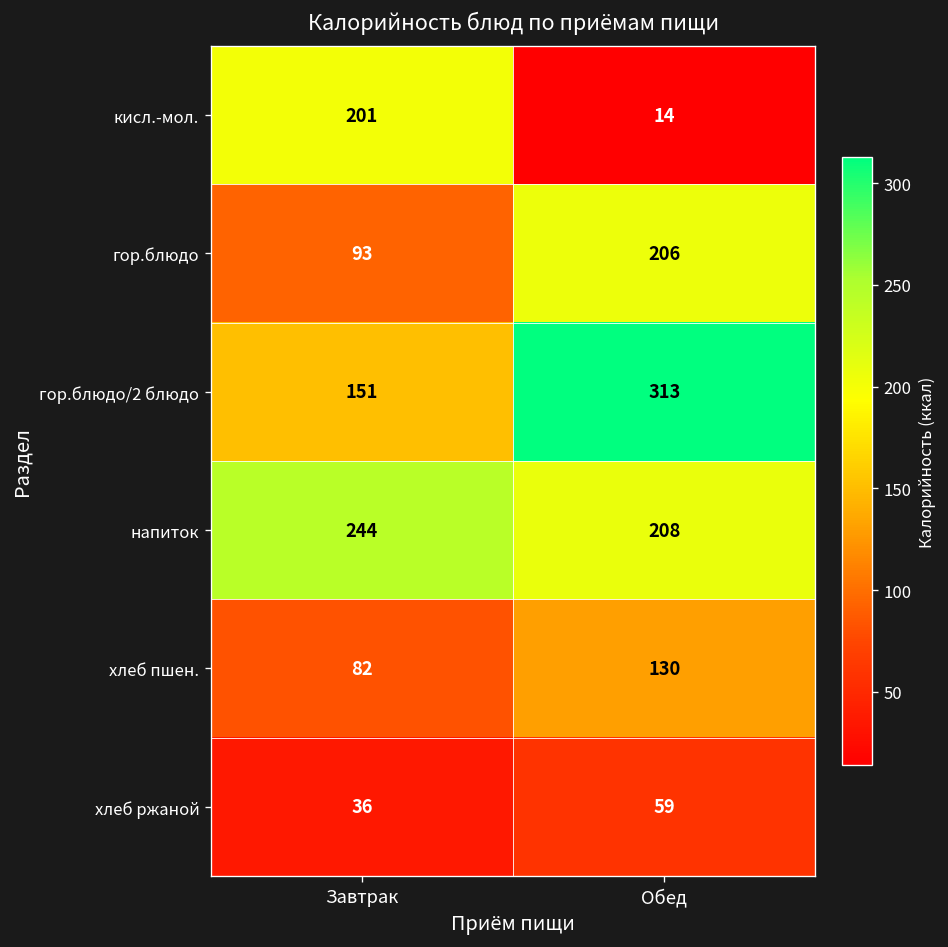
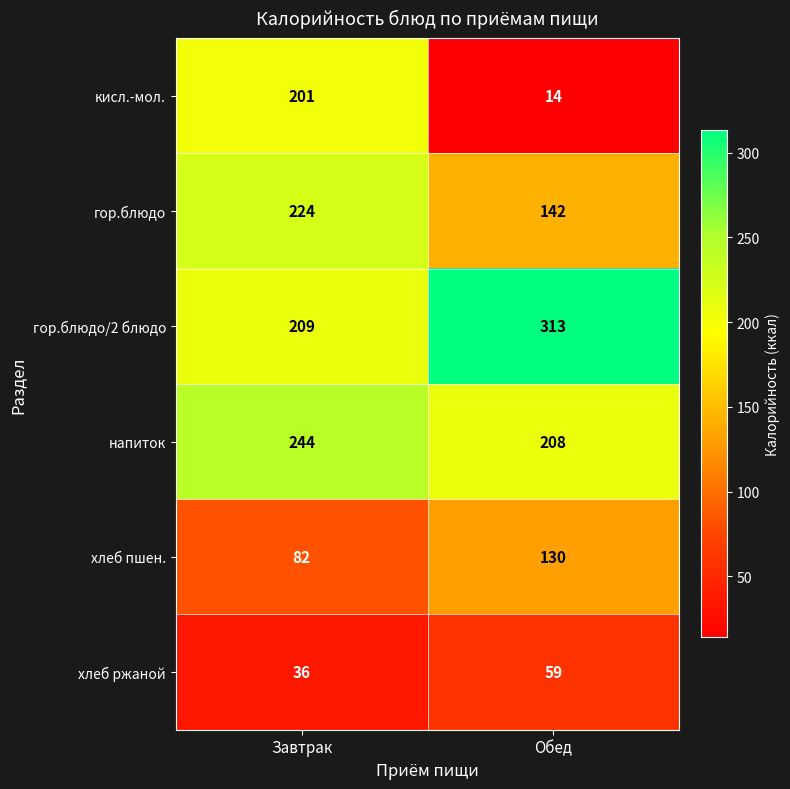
гор.блюдо, Завтрак: 93 -> 224
гор.блюдо, Обед: 206 -> 142
гор.блюдо/2 блюдо, Завтрак: 151 -> 209
